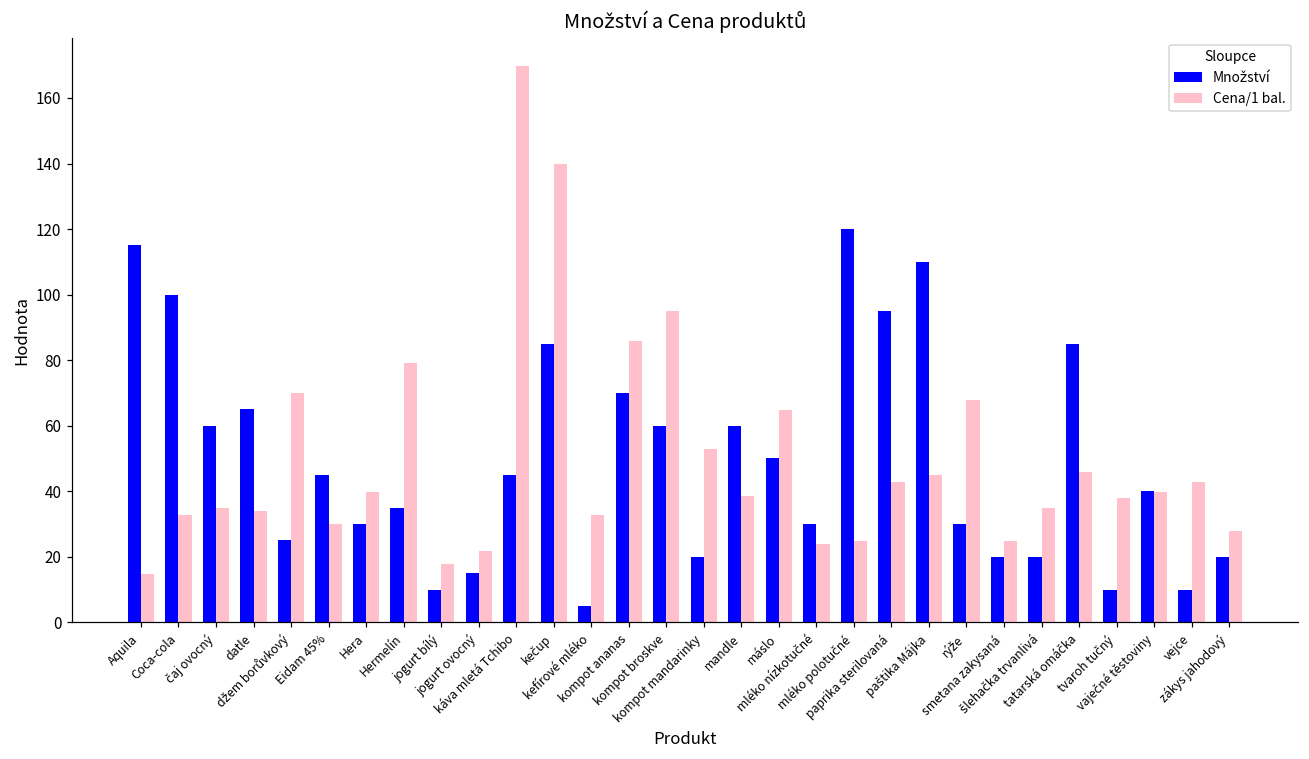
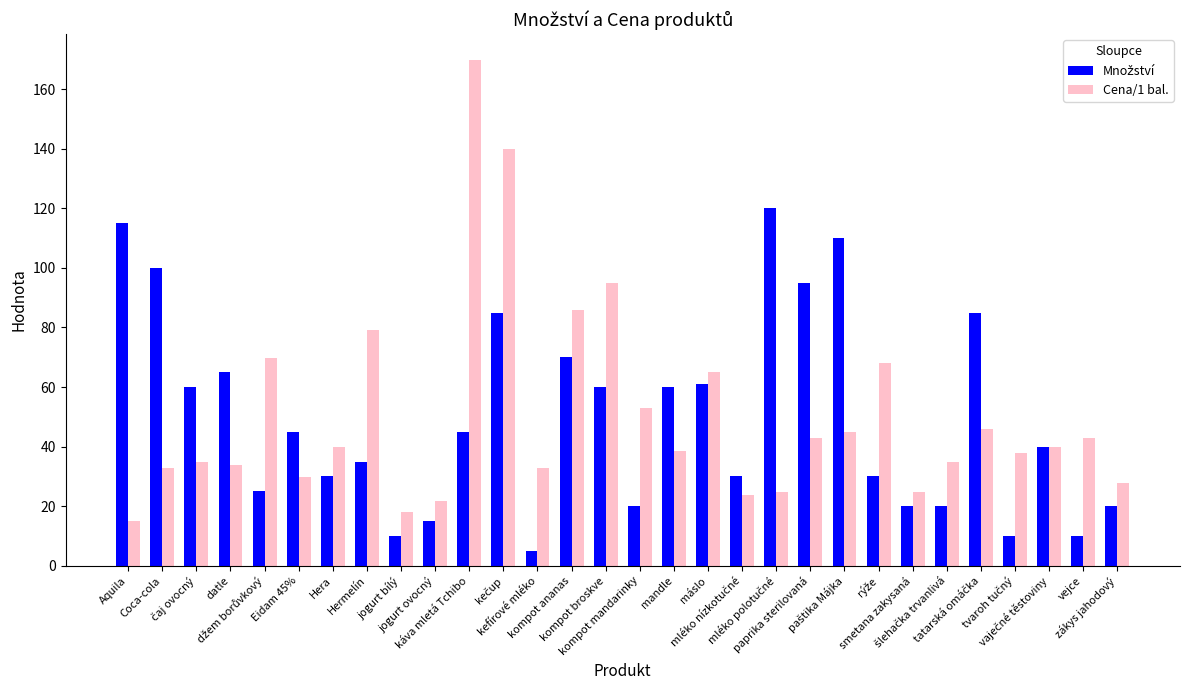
Množství, máslo: 50 -> 61
